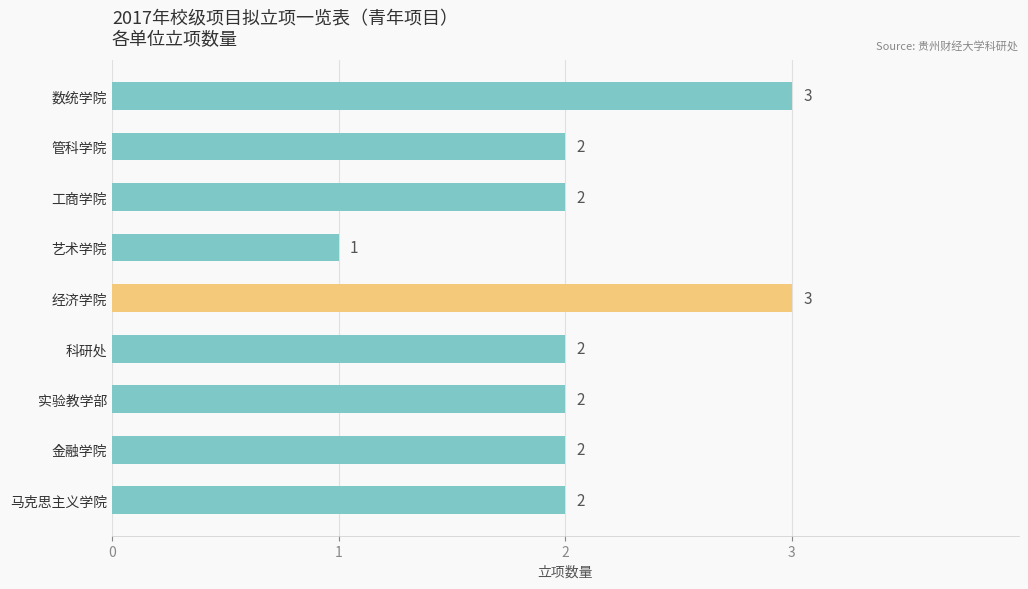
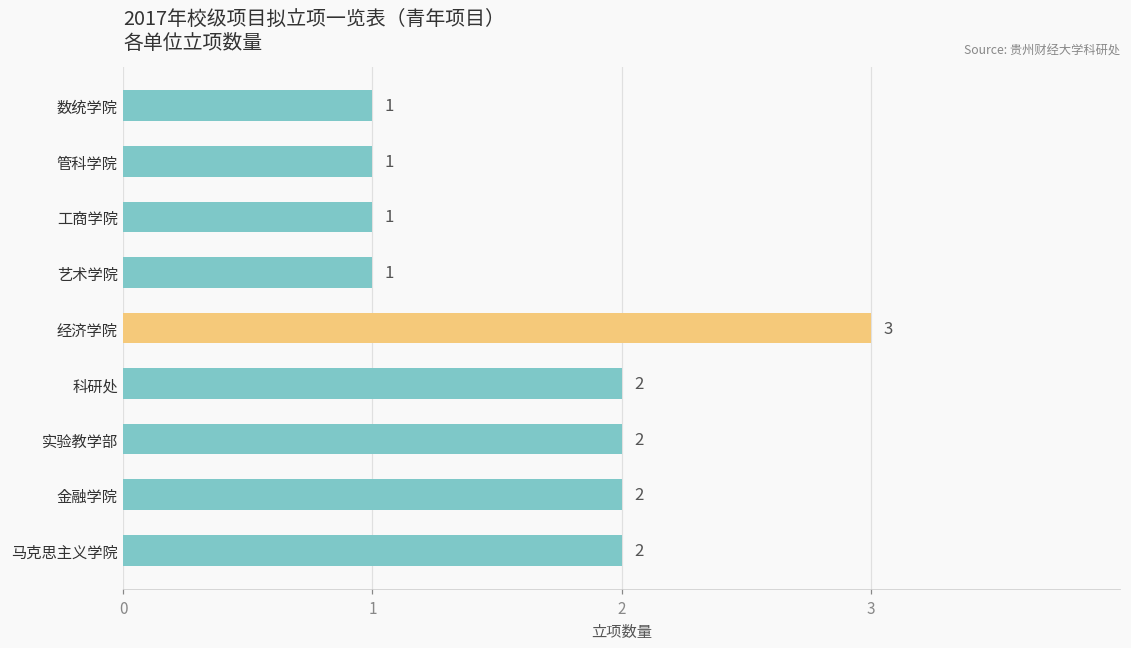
数统学院: 3 -> 1
管科学院: 2 -> 1
工商学院: 2 -> 1
